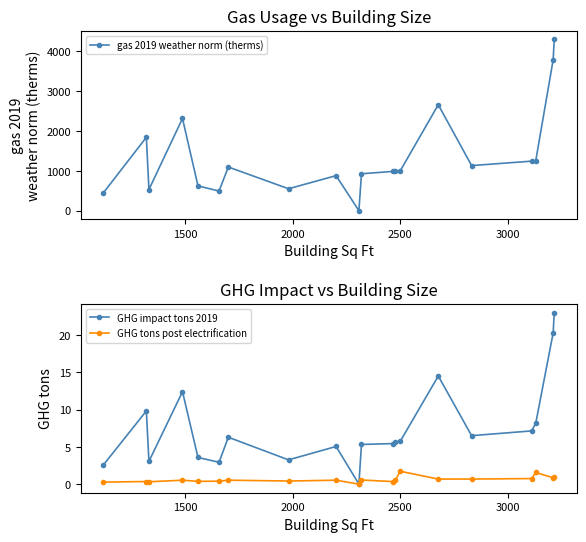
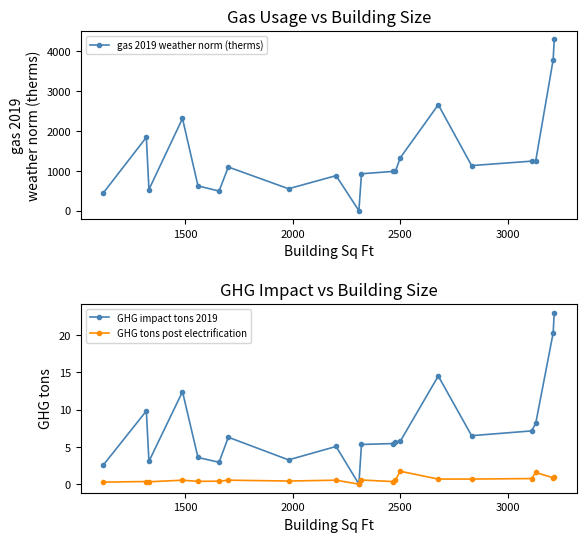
Gas Usage vs Building Size, 2500: 1000 -> 1300
